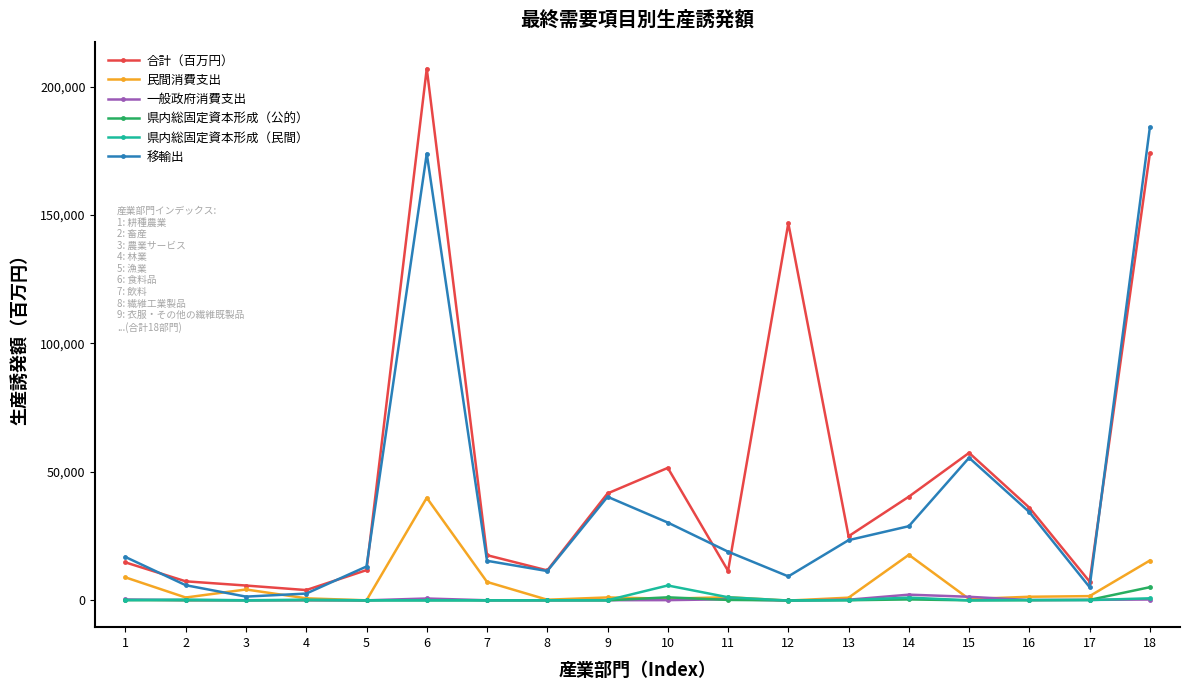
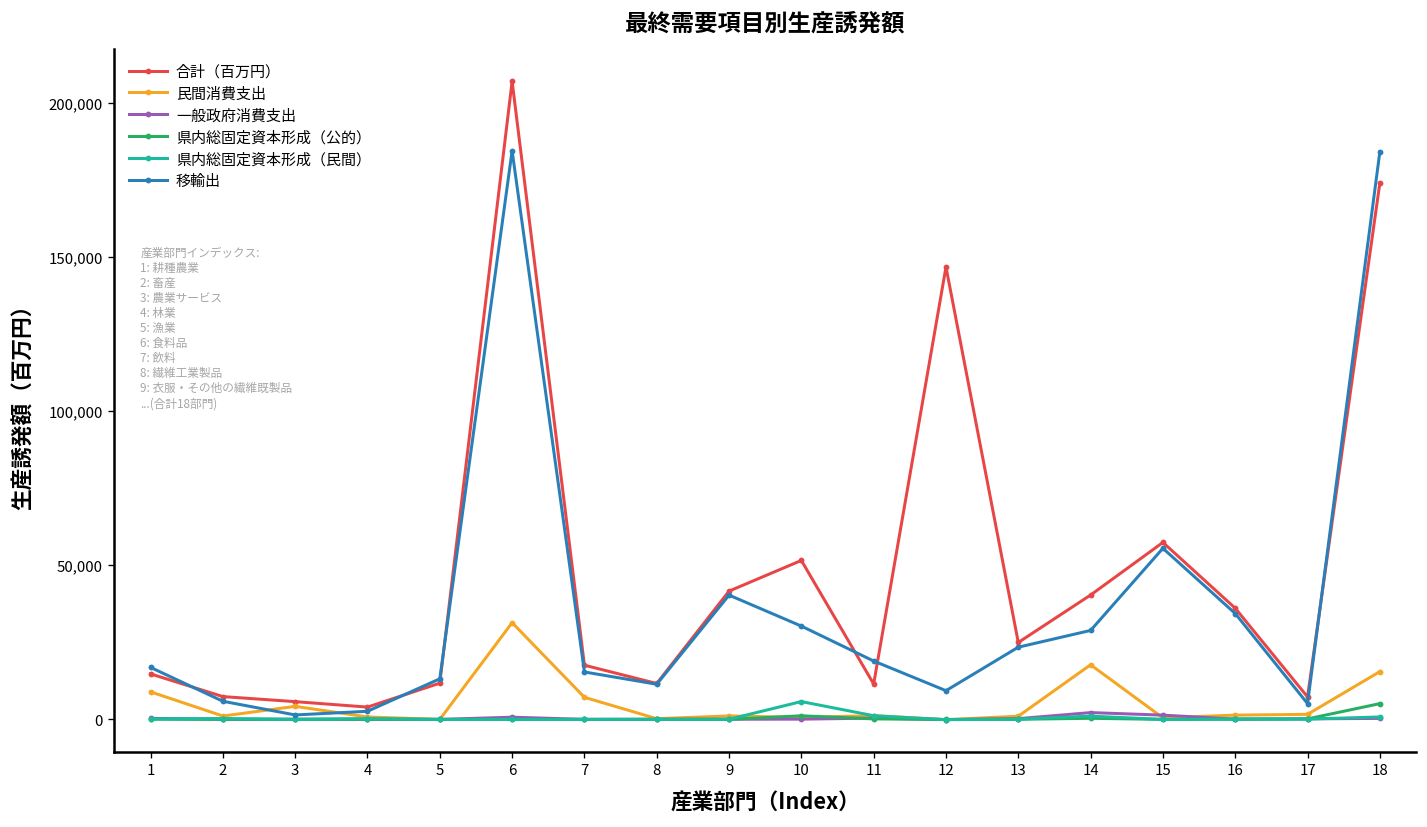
民間消費支出, 6: 40,000 -> 31,000
移輸出, 6: 174,000 -> 184,000
